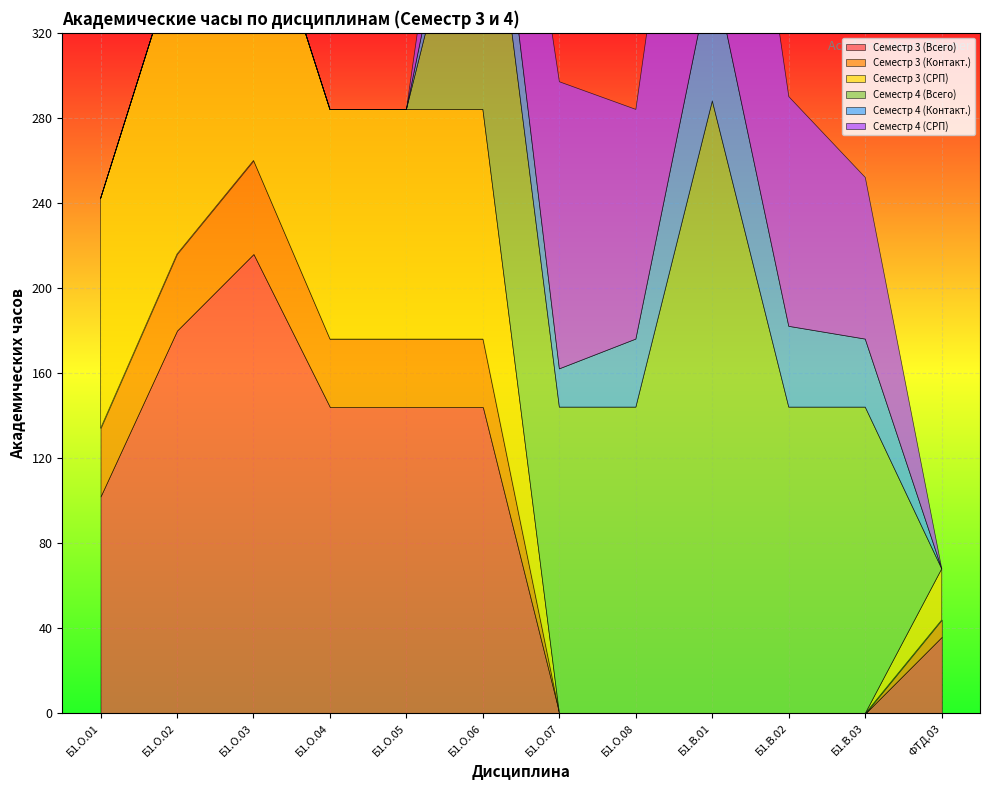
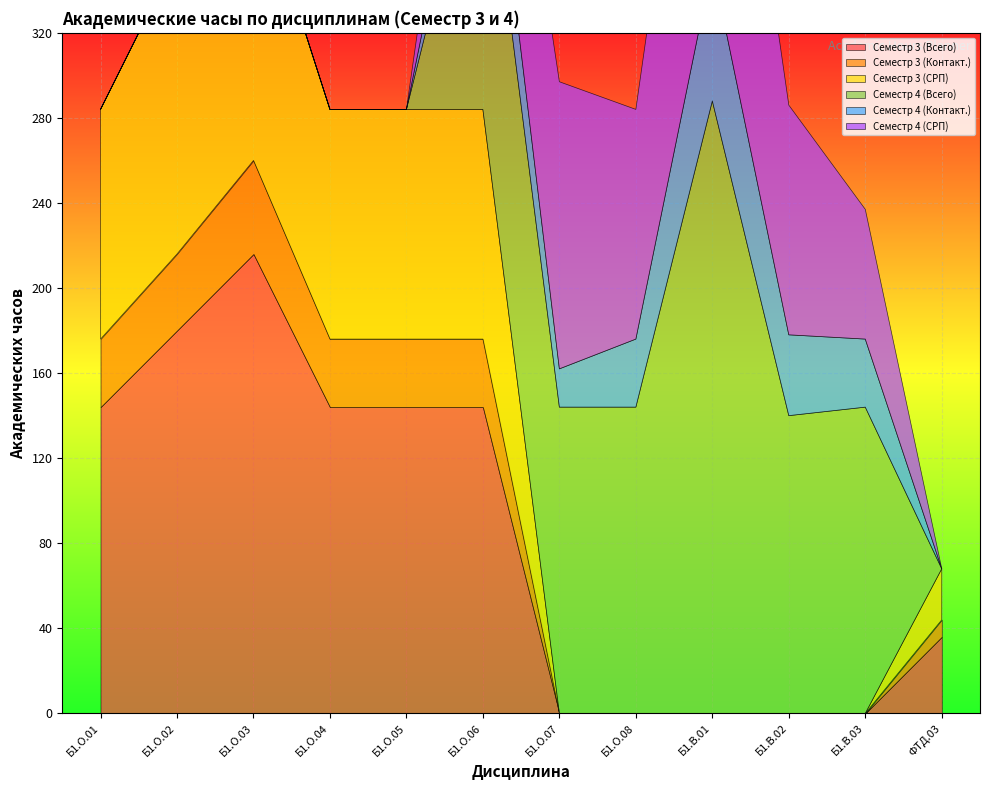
Семестр 3 (Всего), Б1.О.01: 102 -> 144
Семестр 4 (Всего), Б1.В.02: 144 -> 140
Семестр 4 (СРП), Б1.В.03: 76 -> 61
